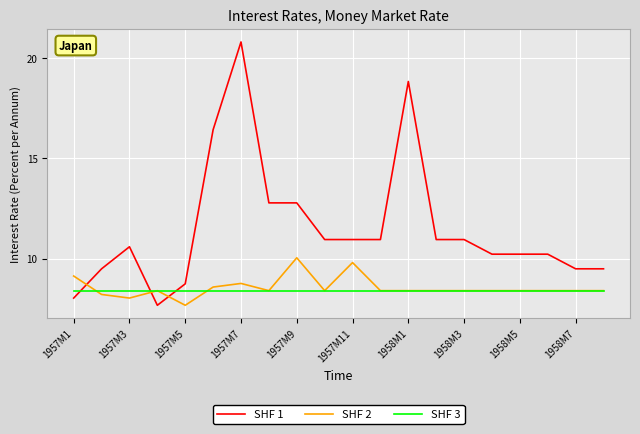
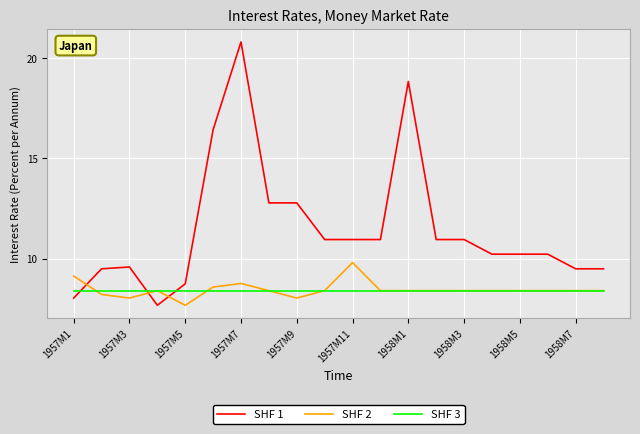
SHF 1, 1957M3: 10.6 -> 9.6
SHF 2, 1957M9: 10.0 -> 8.0
